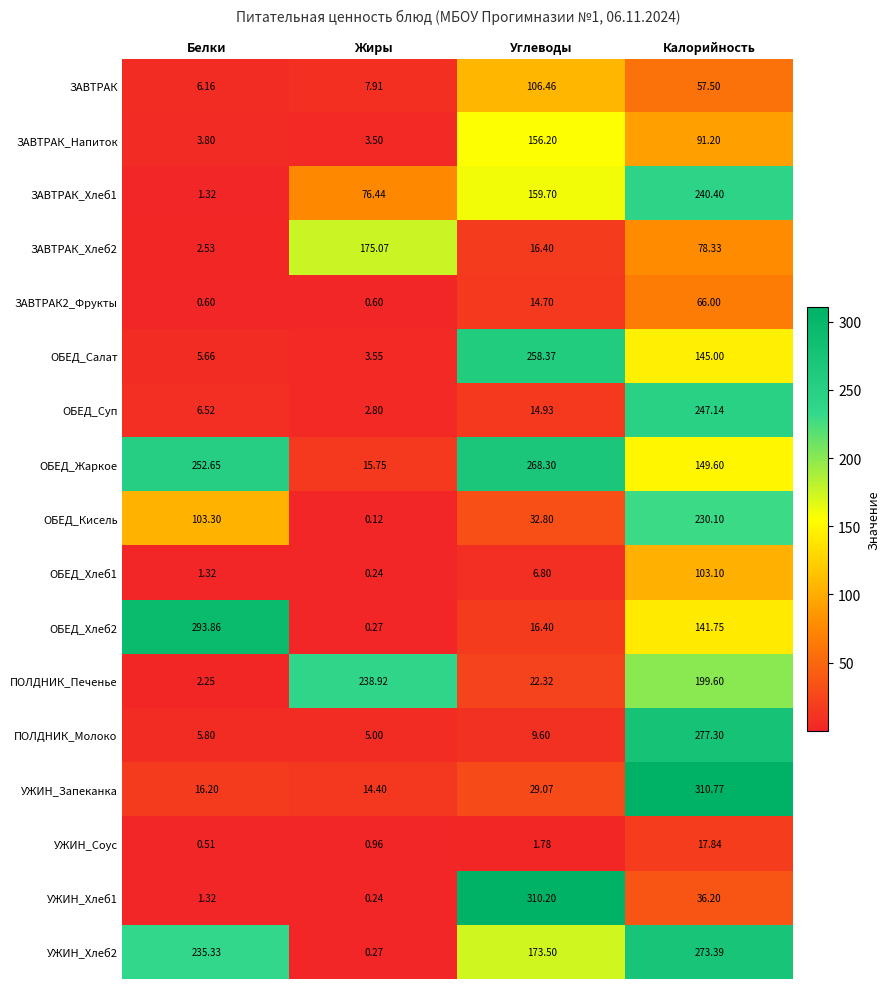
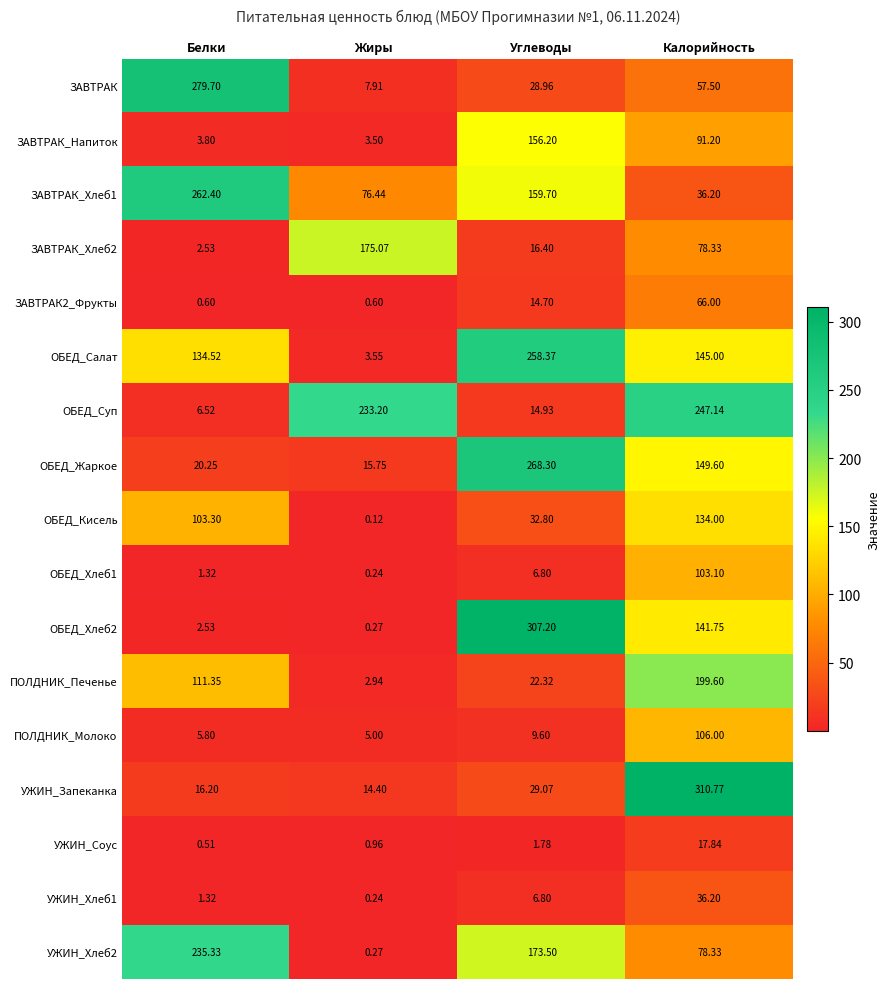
ЗАВТРАК, Белки: 6.16 -> 279.70
ЗАВТРАК, Углеводы: 106.46 -> 28.96
ЗАВТРАК_Хлеб1, Белки: 1.32 -> 262.40
ЗАВТРАК_Хлеб1, Калорийность: 240.40 -> 36.20
ОБЕД_Салат, Белки: 5.66 -> 134.52
ОБЕД_Суп, Жиры: 2.80 -> 233.20
ОБЕД_Жаркое, Белки: 252.65 -> 20.25
ОБЕД_Кисель, Калорийность: 230.10 -> 134.00
ОБЕД_Хлеб2, Белки: 293.86 -> 2.53
ОБЕД_Хлеб2, Углеводы: 16.40 -> 307.20
ПОЛДНИК_Печенье, Белки: 2.25 -> 111.35
ПОЛДНИК_Печенье, Жиры: 238.92 -> 2.94
ПОЛДНИК_Молоко, Калорийность: 277.30 -> 106.00
УЖИН_Хлеб1, Углеводы: 310.20 -> 6.80
УЖИН_Хлеб2, Калорийность: 273.39 -> 78.33
